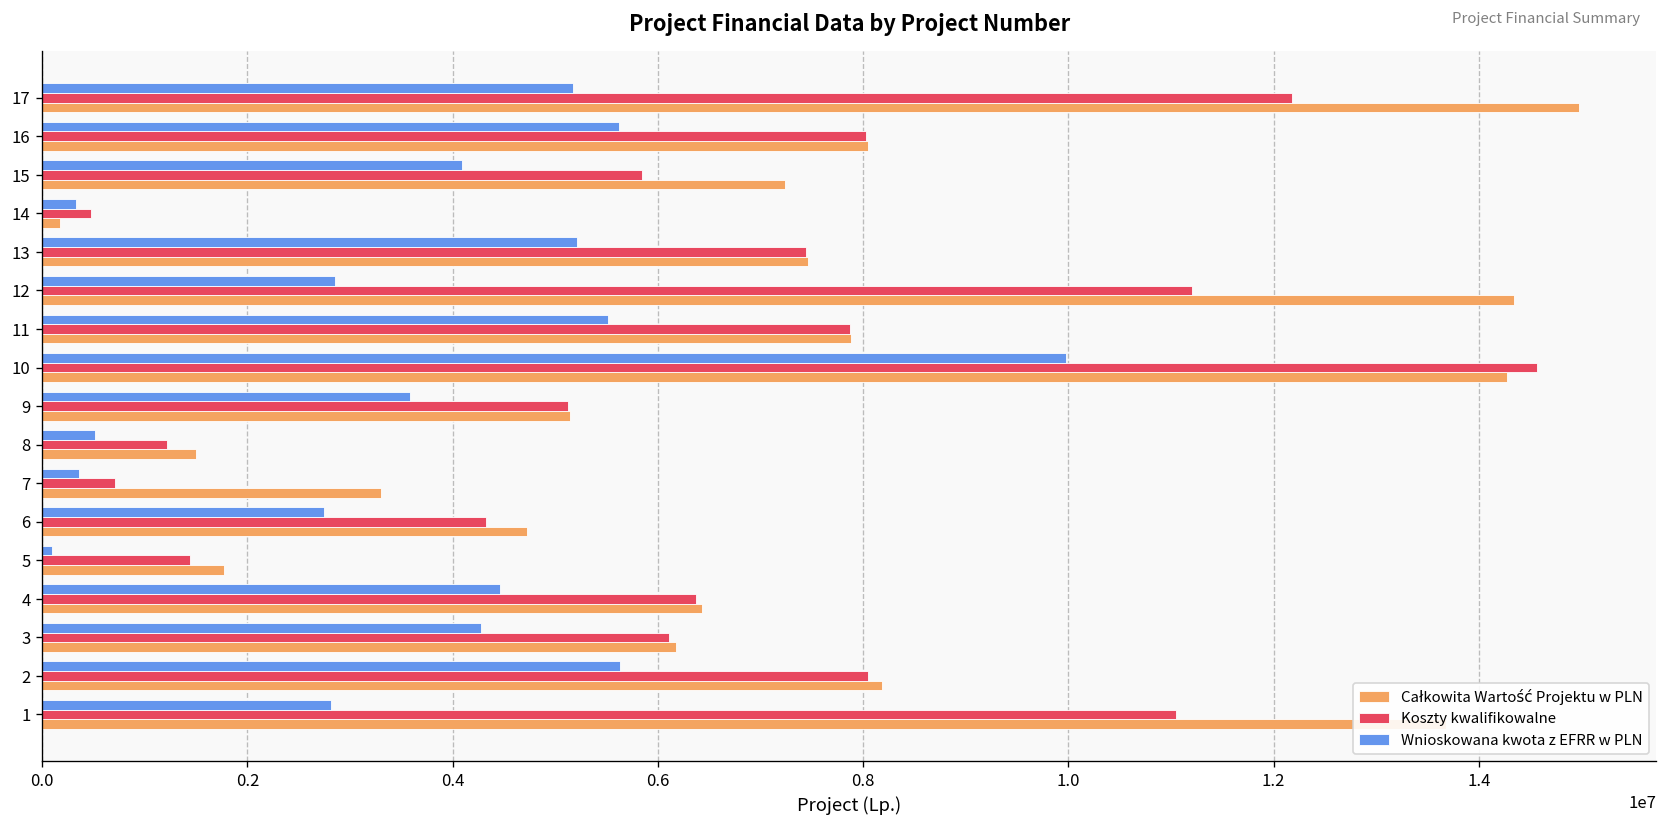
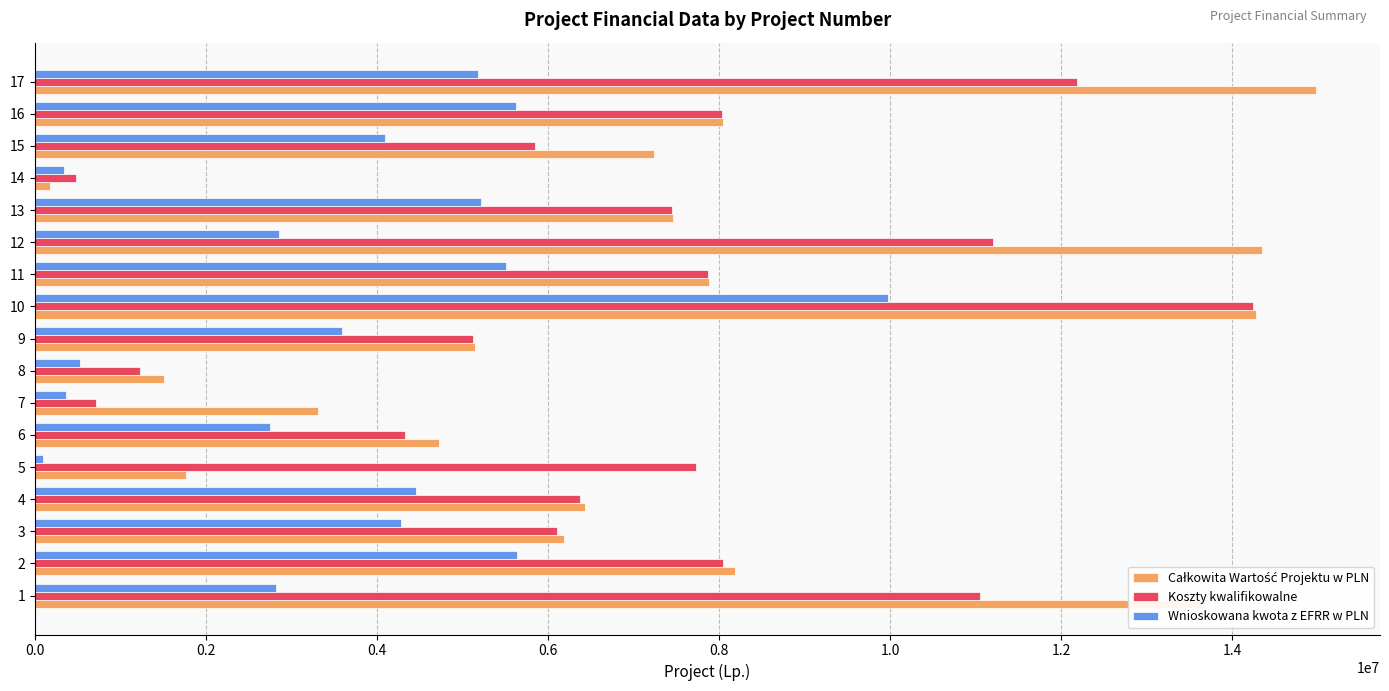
Koszty kwalifikowalne, 10: 14600000 -> 14200000
Koszty kwalifikowalne, 5: 1400000 -> 7700000
